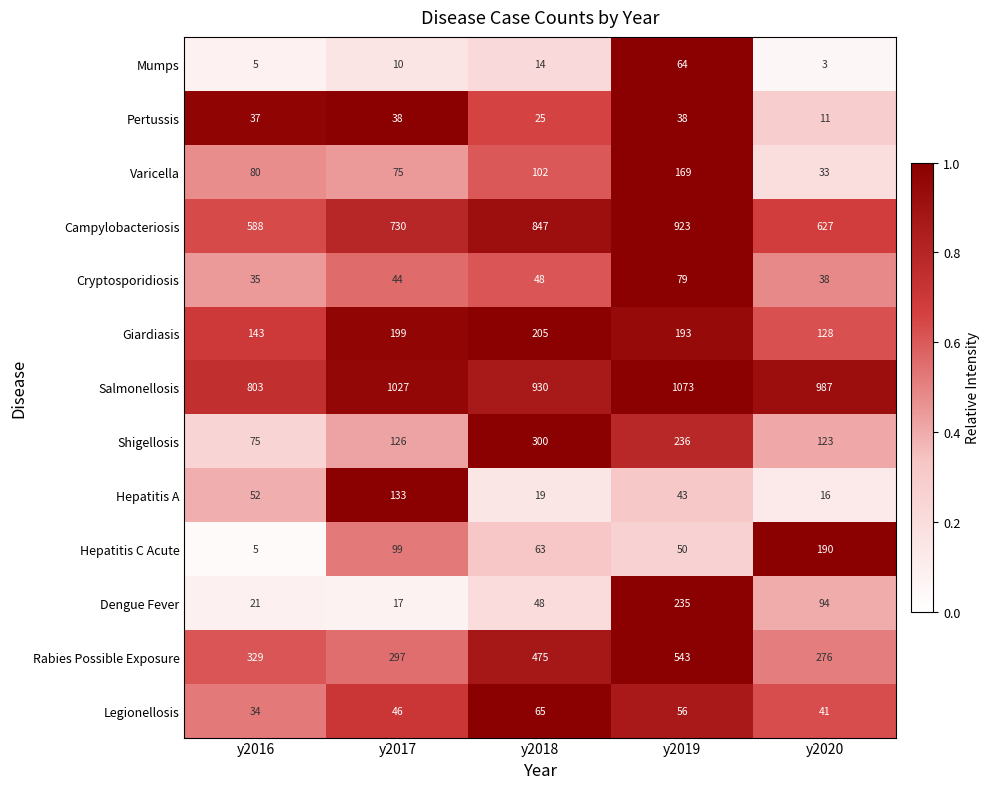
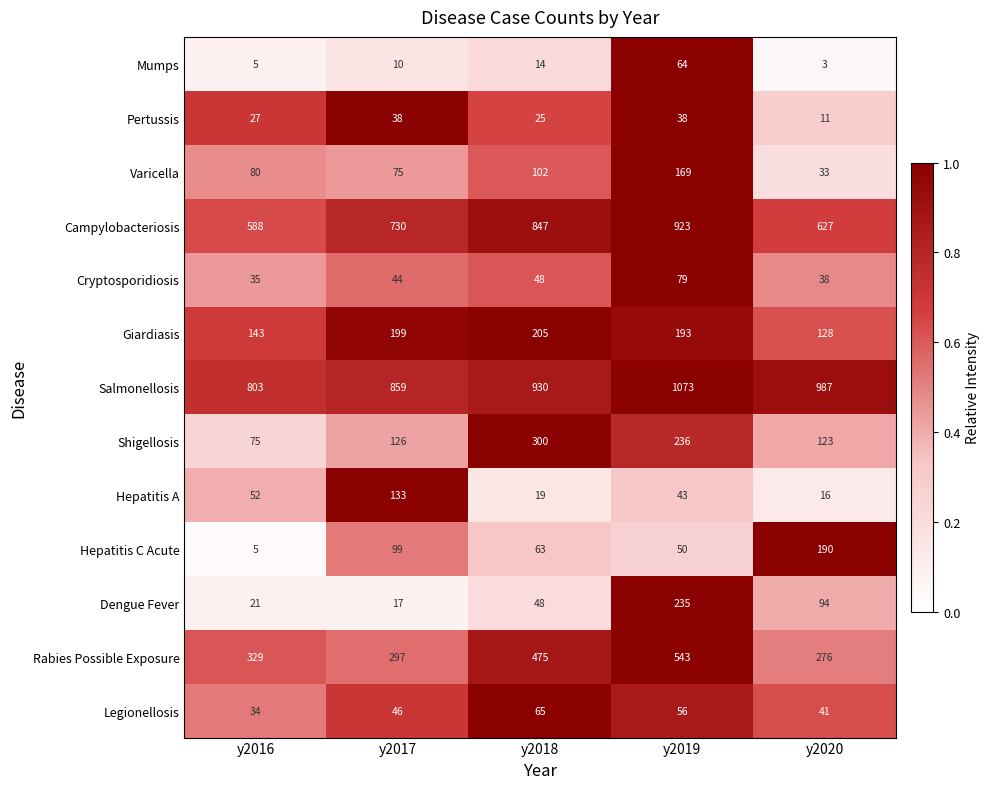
Pertussis, y2016: 37 -> 27
Salmonellosis, y2017: 1027 -> 859
